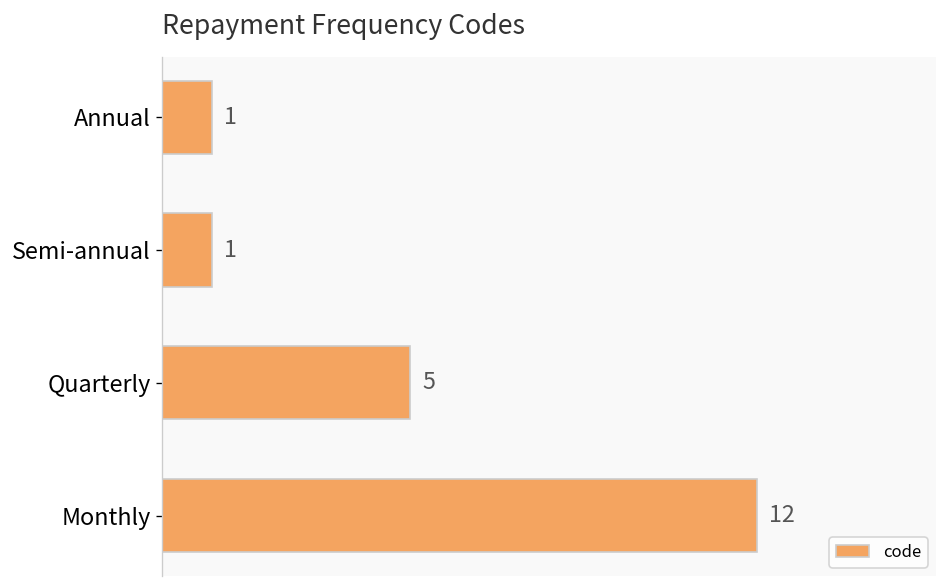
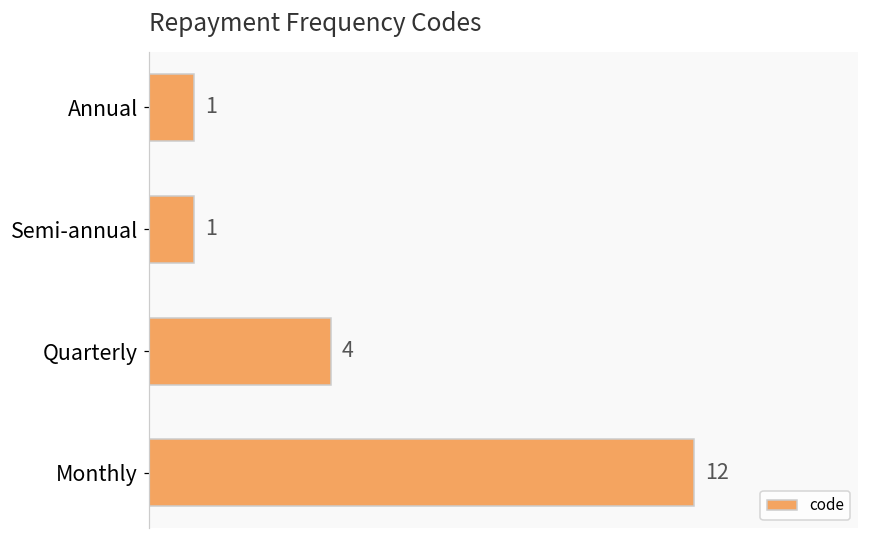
Quarterly: 5 -> 4
